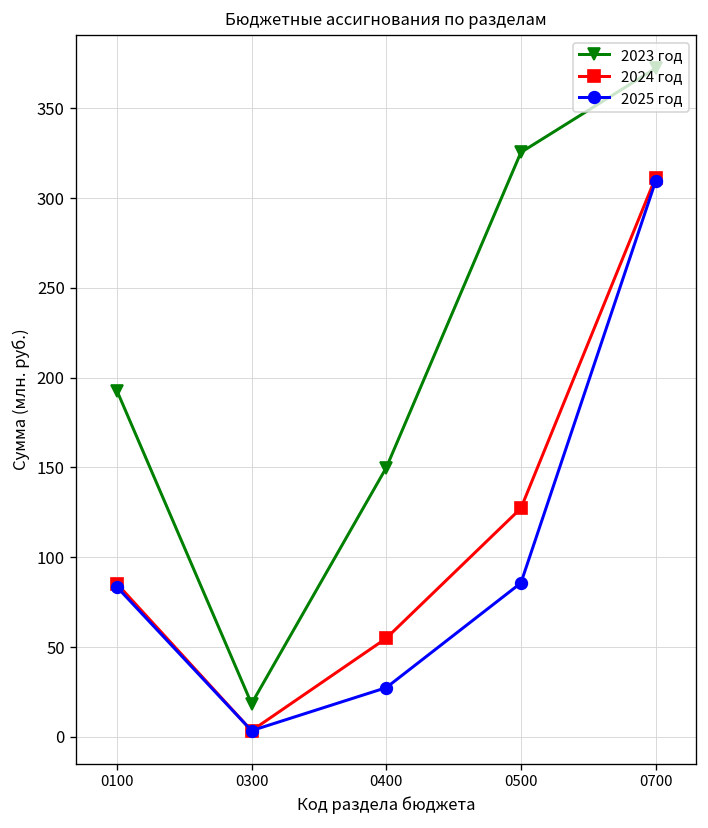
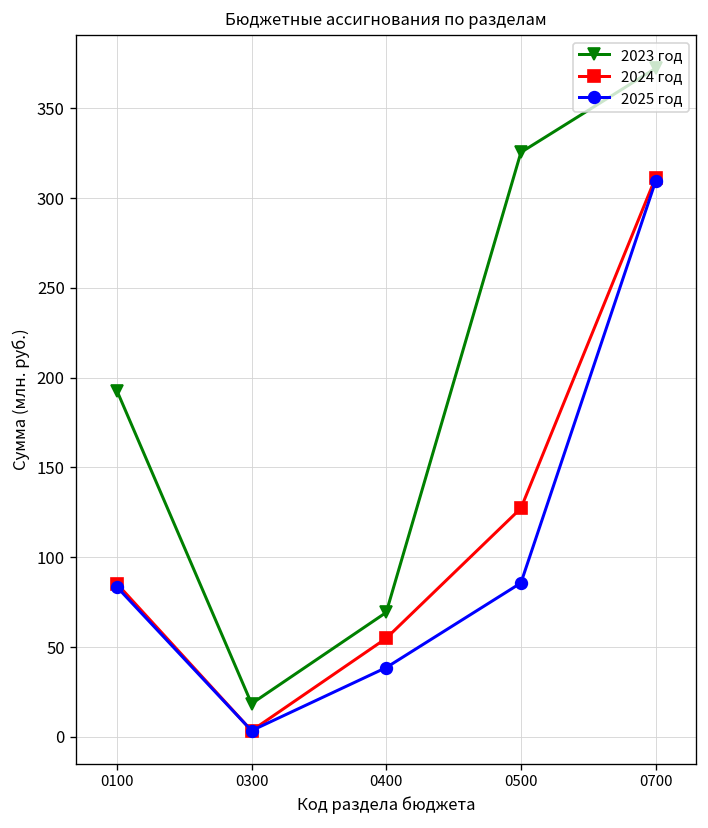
2023 год, 0400: 150 -> 69
2025 год, 0400: 27 -> 39
